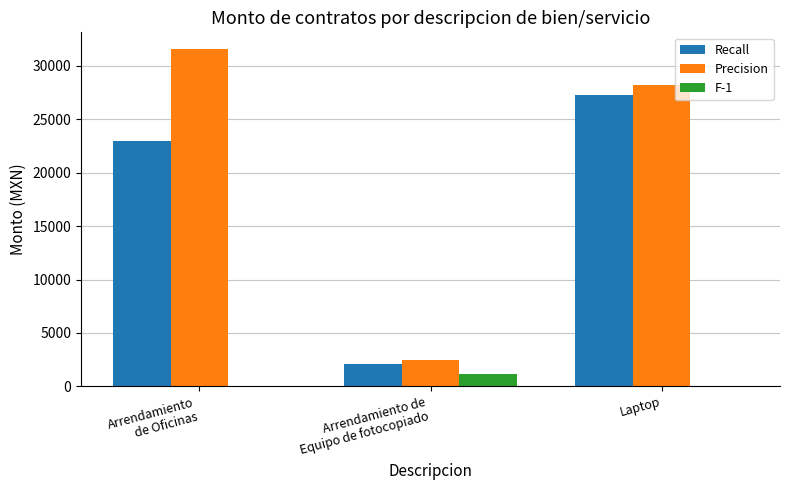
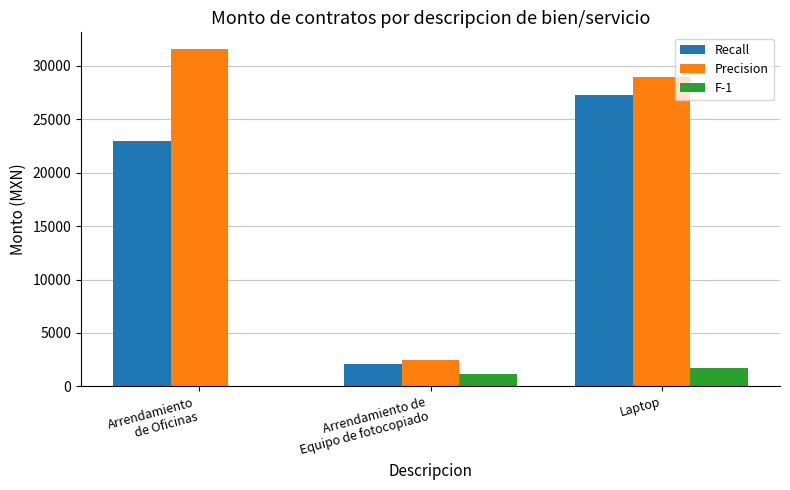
Precision, Laptop: 28200 -> 29000
F-1, Laptop: 0 -> 1700
